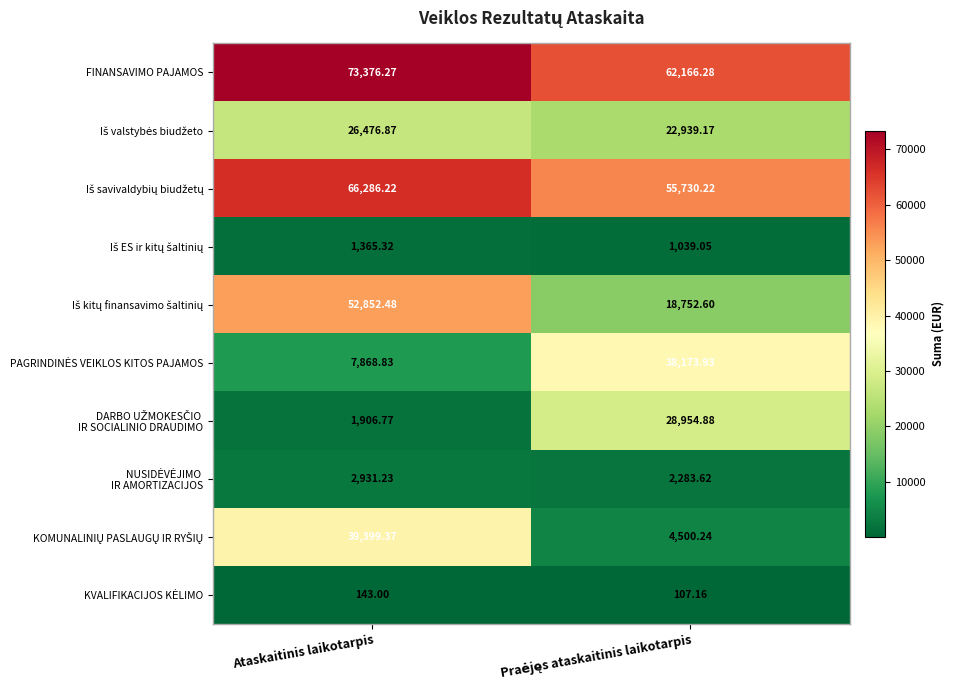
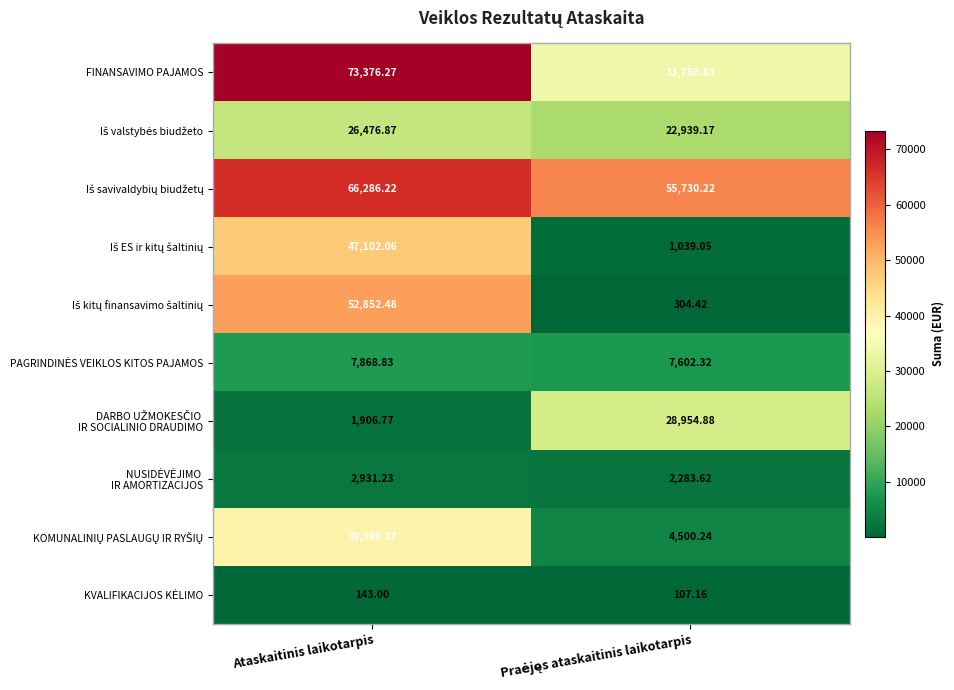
FINANSAVIMO PAJAMOS, Praėjęs ataskaitinis laikotarpis: 62,166.28 -> 33,750.83
Iš ES ir kitų šaltinių, Ataskaitinis laikotarpis: 1,365.32 -> 47,102.06
Iš kitų finansavimo šaltinių, Praėjęs ataskaitinis laikotarpis: 18,752.60 -> 304.42
PAGRINDINĖS VEIKLOS KITOS PAJAMOS, Praėjęs ataskaitinis laikotarpis: 38,173.93 -> 7,602.32
